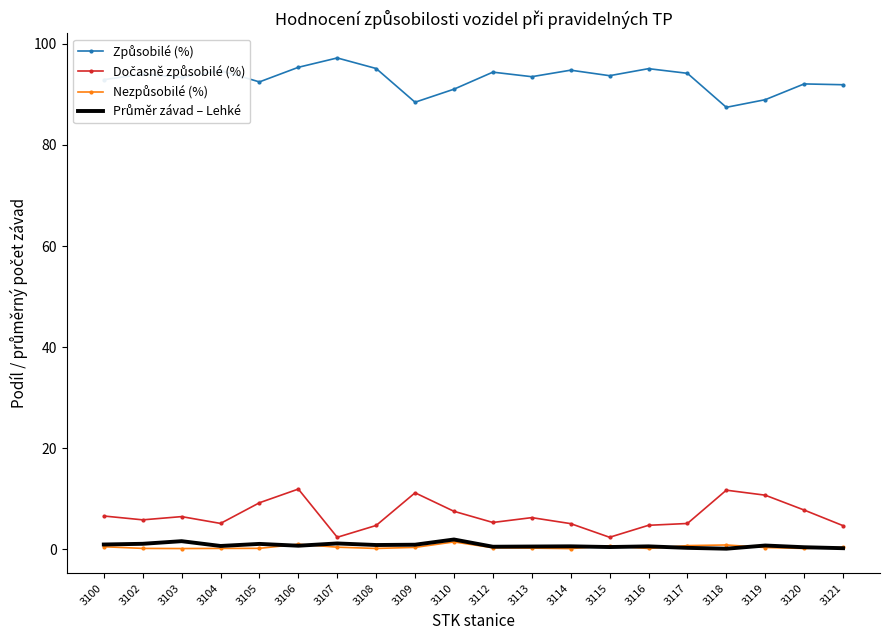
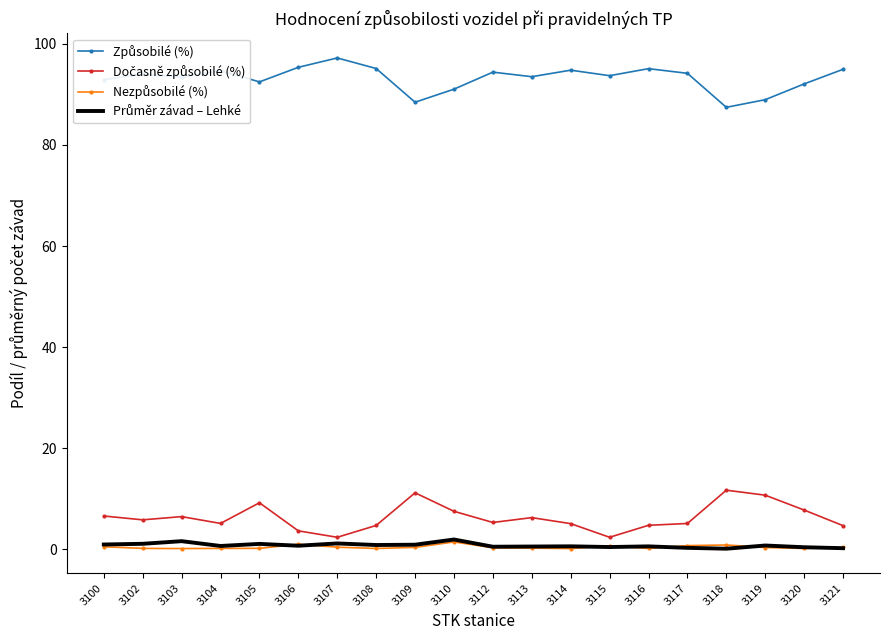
Dočasně způsobilé (%), 3106: 12 -> 4
Způsobilé (%), 3121: 92 -> 95
